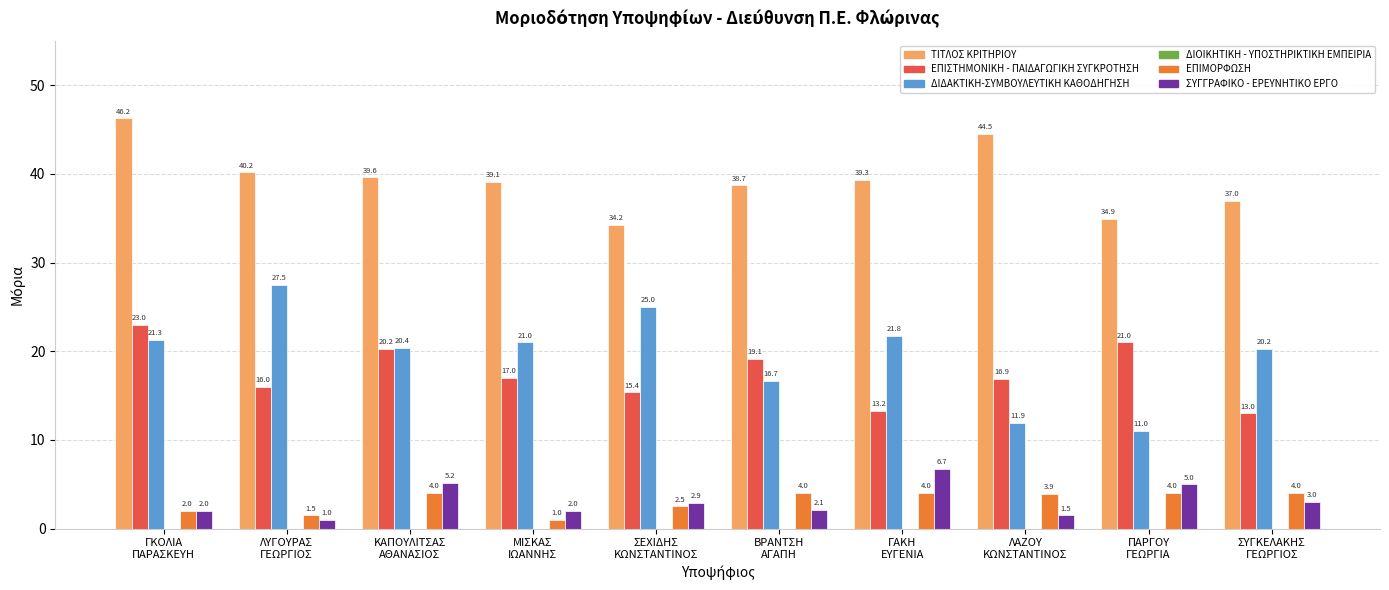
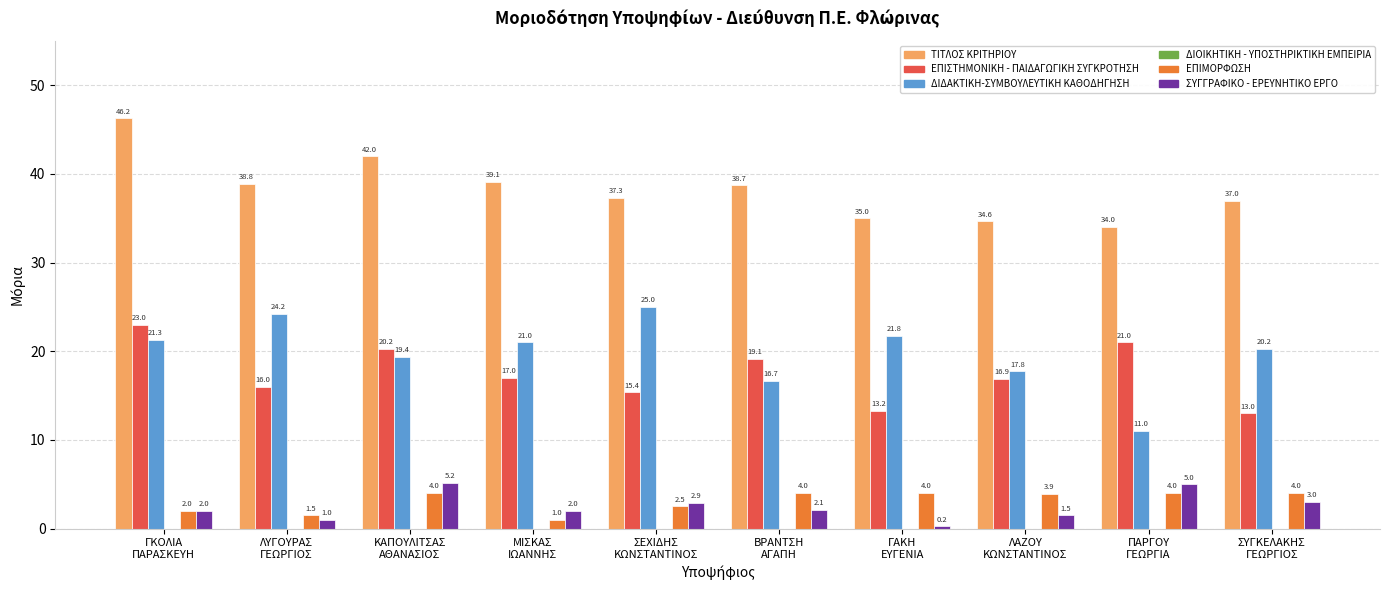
ΤΙΤΛΟΣ ΚΡΙΤΗΡΙΟΥ, ΛΥΓΟΥΡΑΣ ΓΕΩΡΓΙΟΣ: 40.2 -> 38.8
ΔΙΔΑΚΤΙΚΗ-ΣΥΜΒΟΥΛΕΥΤΙΚΗ ΚΑΘΟΔΗΓΗΣΗ, ΛΥΓΟΥΡΑΣ ΓΕΩΡΓΙΟΣ: 27.5 -> 24.2
ΤΙΤΛΟΣ ΚΡΙΤΗΡΙΟΥ, ΚΑΠΟΥΛΙΤΣΑΣ ΑΘΑΝΑΣΙΟΣ: 39.6 -> 42.0
ΔΙΔΑΚΤΙΚΗ-ΣΥΜΒΟΥΛΕΥΤΙΚΗ ΚΑΘΟΔΗΓΗΣΗ, ΚΑΠΟΥΛΙΤΣΑΣ ΑΘΑΝΑΣΙΟΣ: 20.4 -> 19.4
ΤΙΤΛΟΣ ΚΡΙΤΗΡΙΟΥ, ΣΕΧΙΔΗΣ ΚΩΝΣΤΑΝΤΙΝΟΣ: 34.2 -> 37.3
ΤΙΤΛΟΣ ΚΡΙΤΗΡΙΟΥ, ΓΑΚΗ ΕΥΓΕΝΙΑ: 39.3 -> 35.0
ΣΥΓΓΡΑΦΙΚΟ - ΕΡΕΥΝΗΤΙΚΟ ΕΡΓΟ, ΓΑΚΗ ΕΥΓΕΝΙΑ: 6.7 -> 0.2
ΤΙΤΛΟΣ ΚΡΙΤΗΡΙΟΥ, ΛΑΖΟΥ ΚΩΝΣΤΑΝΤΙΝΟΣ: 44.5 -> 34.6
ΔΙΔΑΚΤΙΚΗ-ΣΥΜΒΟΥΛΕΥΤΙΚΗ ΚΑΘΟΔΗΓΗΣΗ, ΛΑΖΟΥ ΚΩΝΣΤΑΝΤΙΝΟΣ: 11.9 -> 17.8
ΤΙΤΛΟΣ ΚΡΙΤΗΡΙΟΥ, ΠΑΡΓΟΥ ΓΕΩΡΓΙΑ: 34.9 -> 34.0
